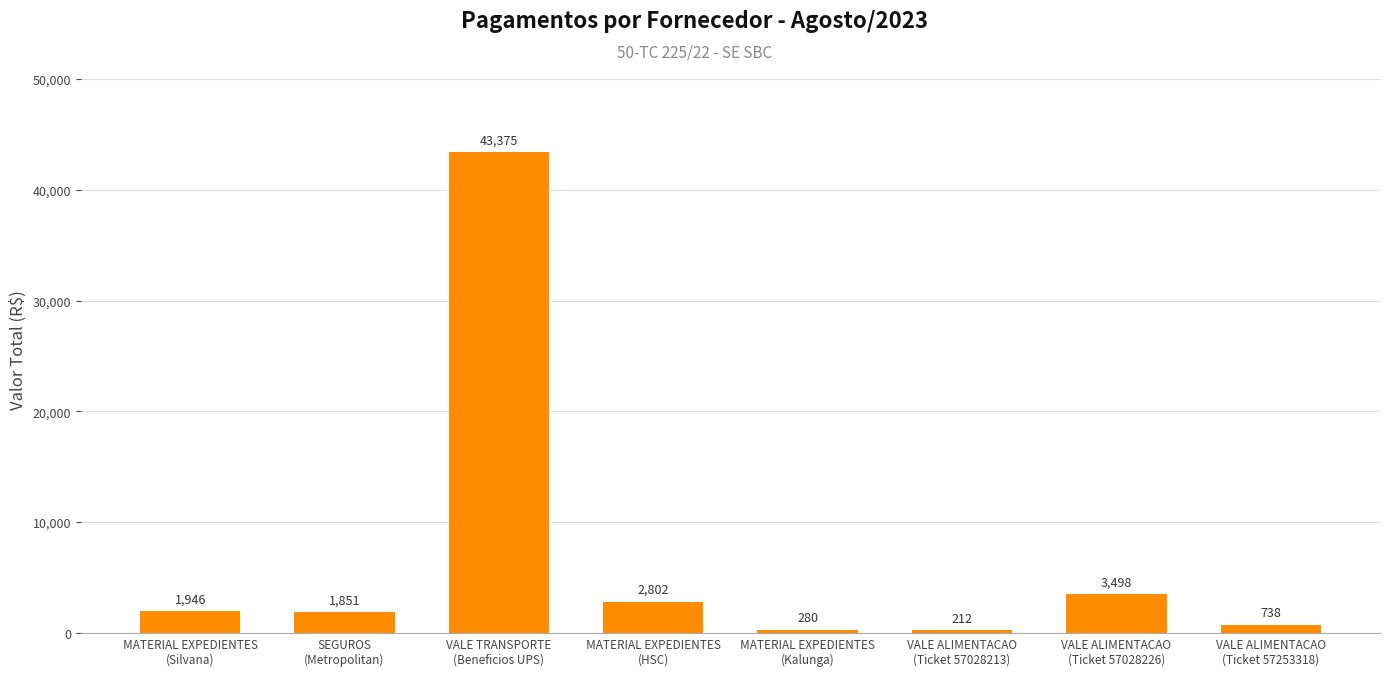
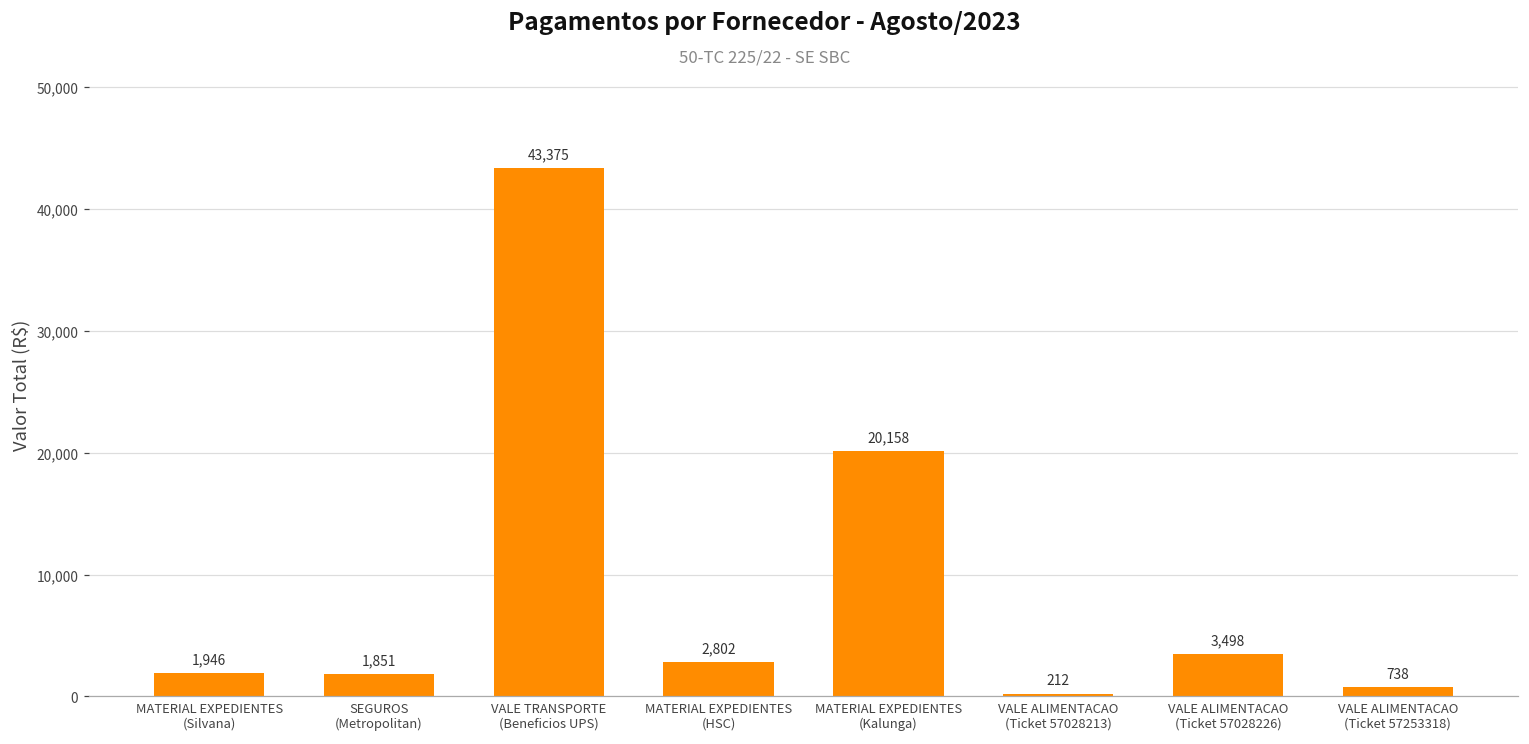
MATERIAL EXPEDIENTES (Kalunga): 280 -> 20,158
